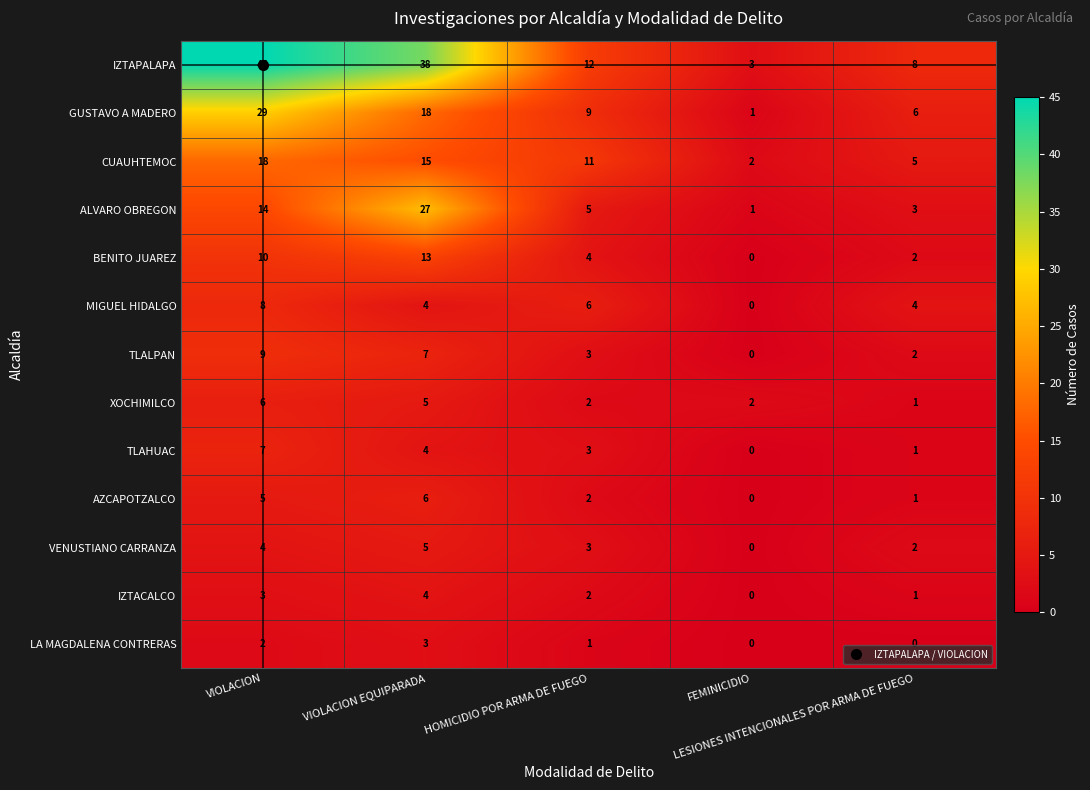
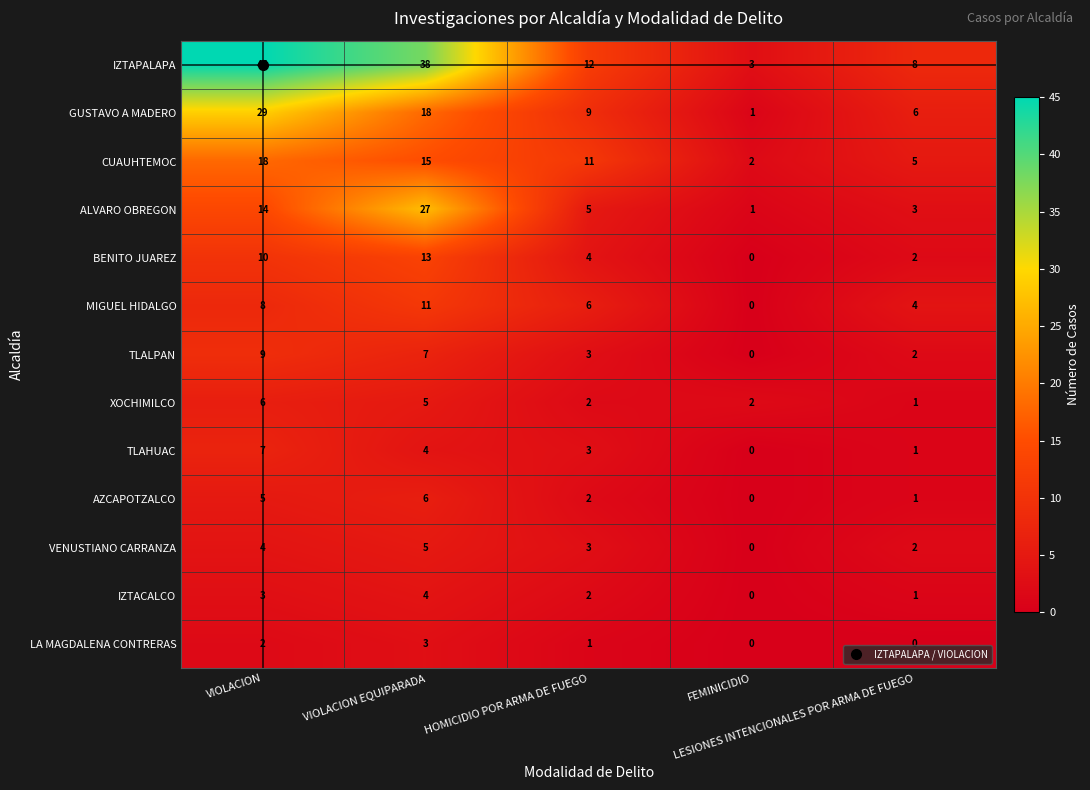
MIGUEL HIDALGO, VIOLACION EQUIPARADA: 4 -> 11
